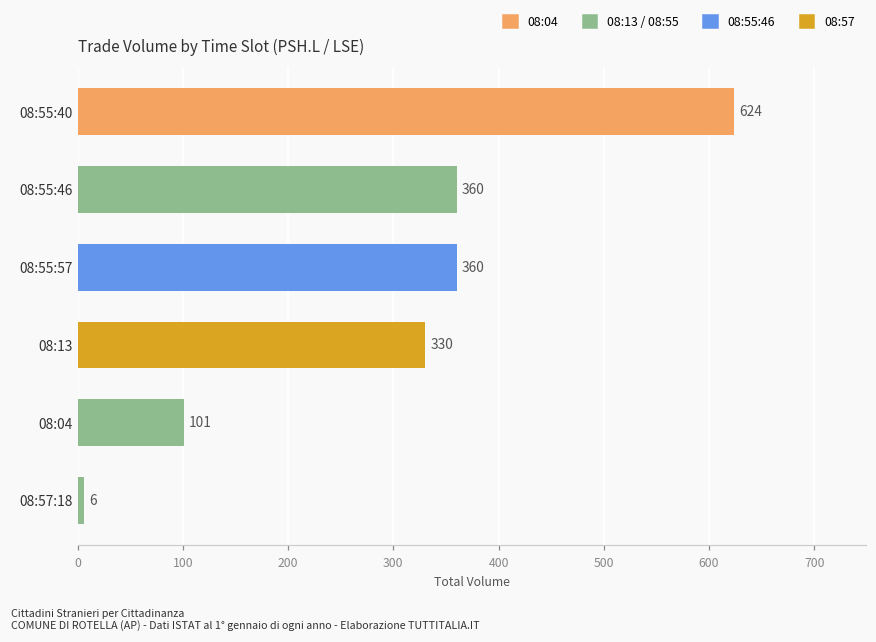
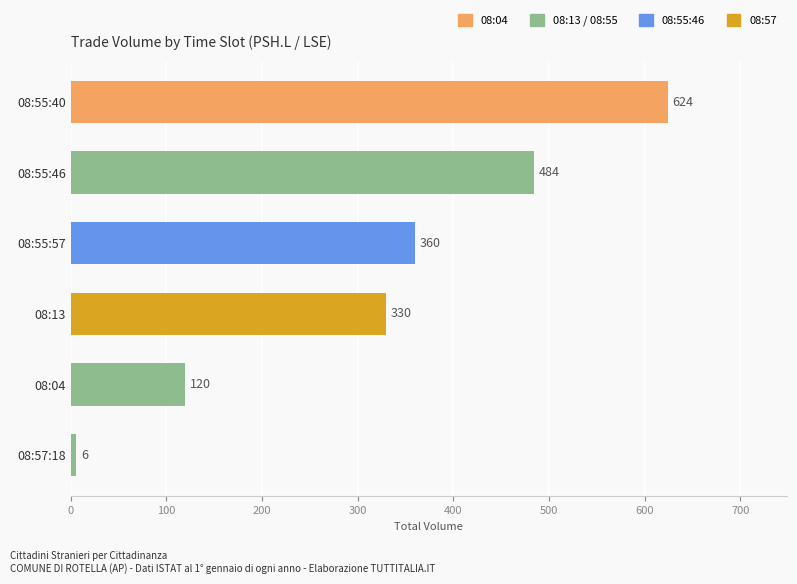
08:55:46: 360 -> 484
08:04: 101 -> 120
